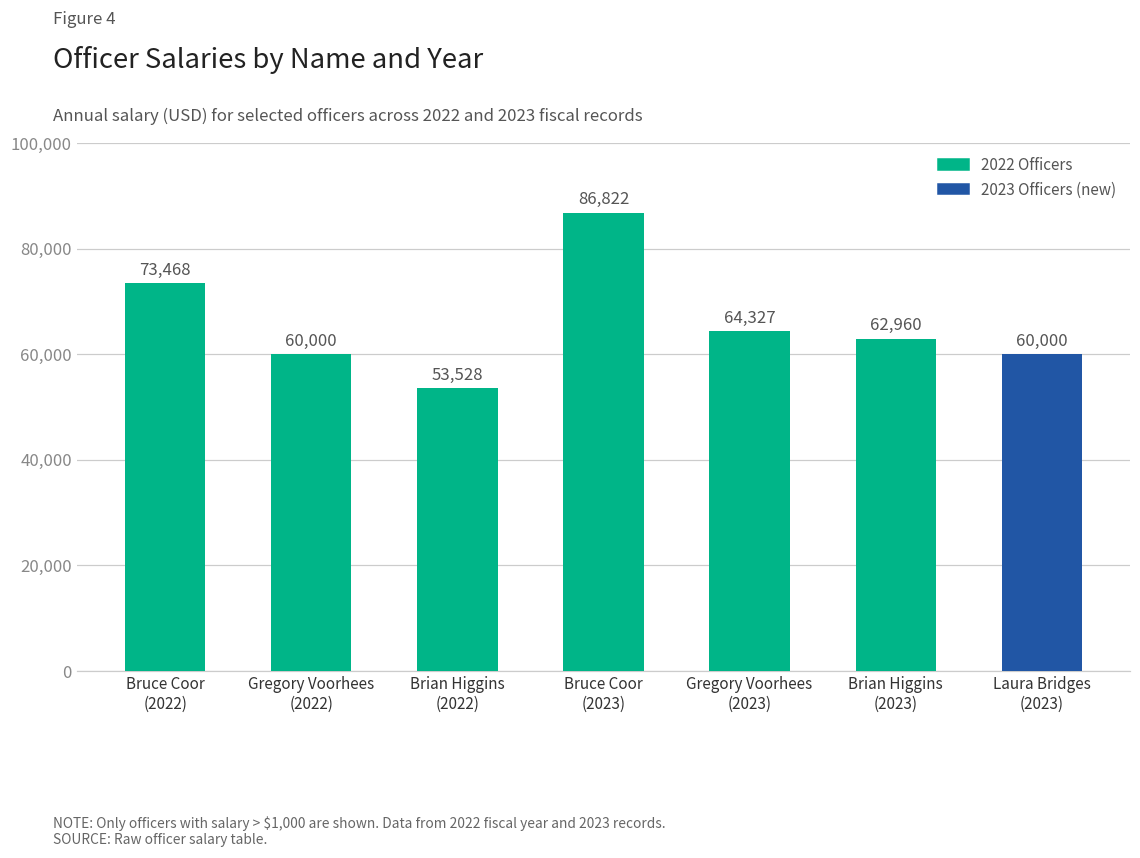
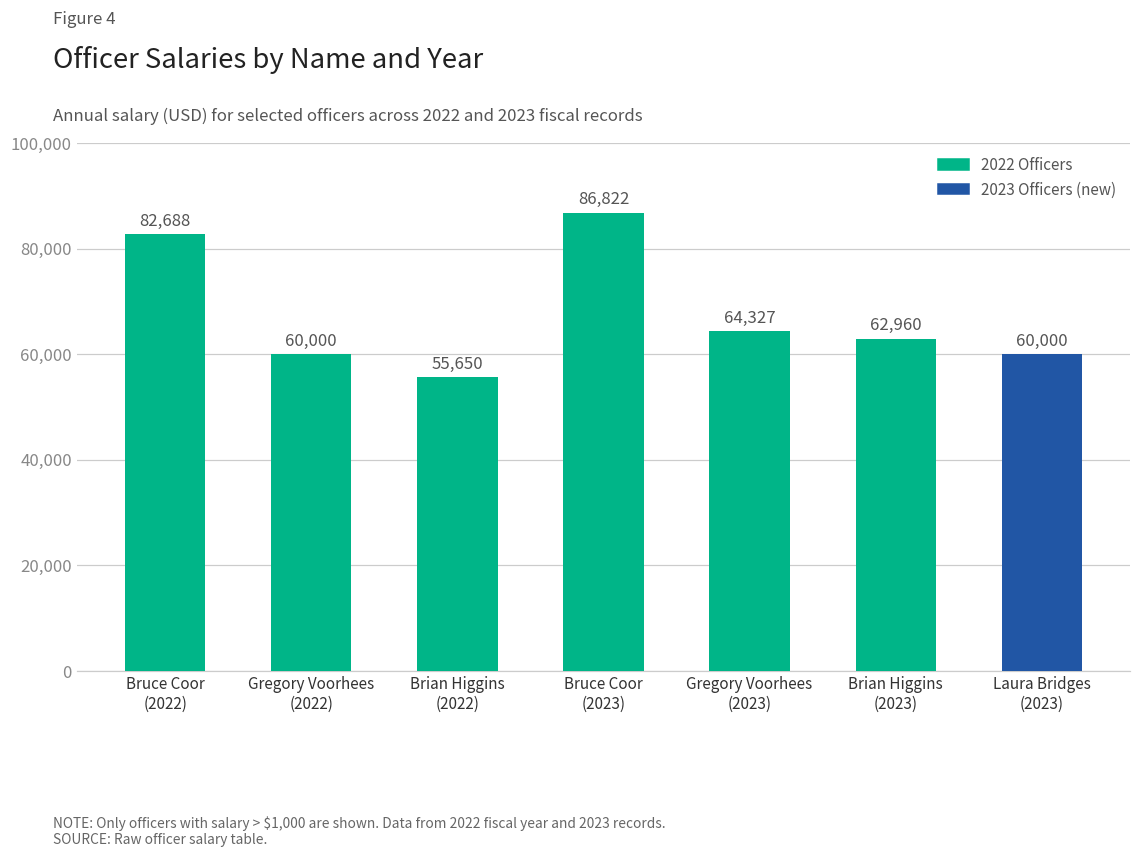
Bruce Coor (2022): 73,468 -> 82,688
Brian Higgins (2022): 53,528 -> 55,650
